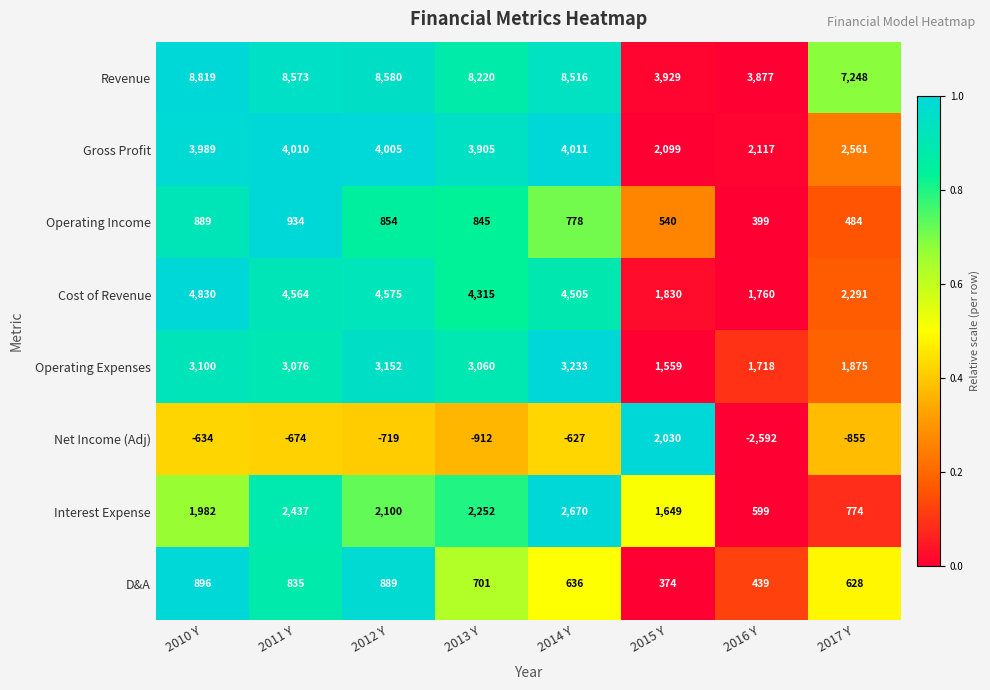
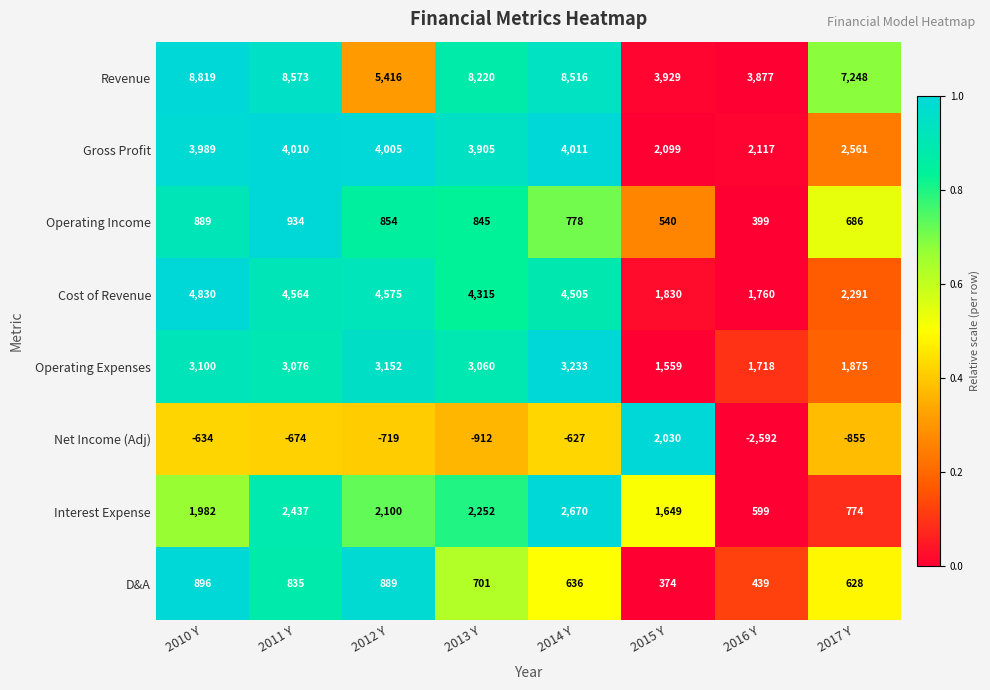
Revenue, 2012 Y: 8,580 -> 5,416
Operating Income, 2017 Y: 484 -> 686
